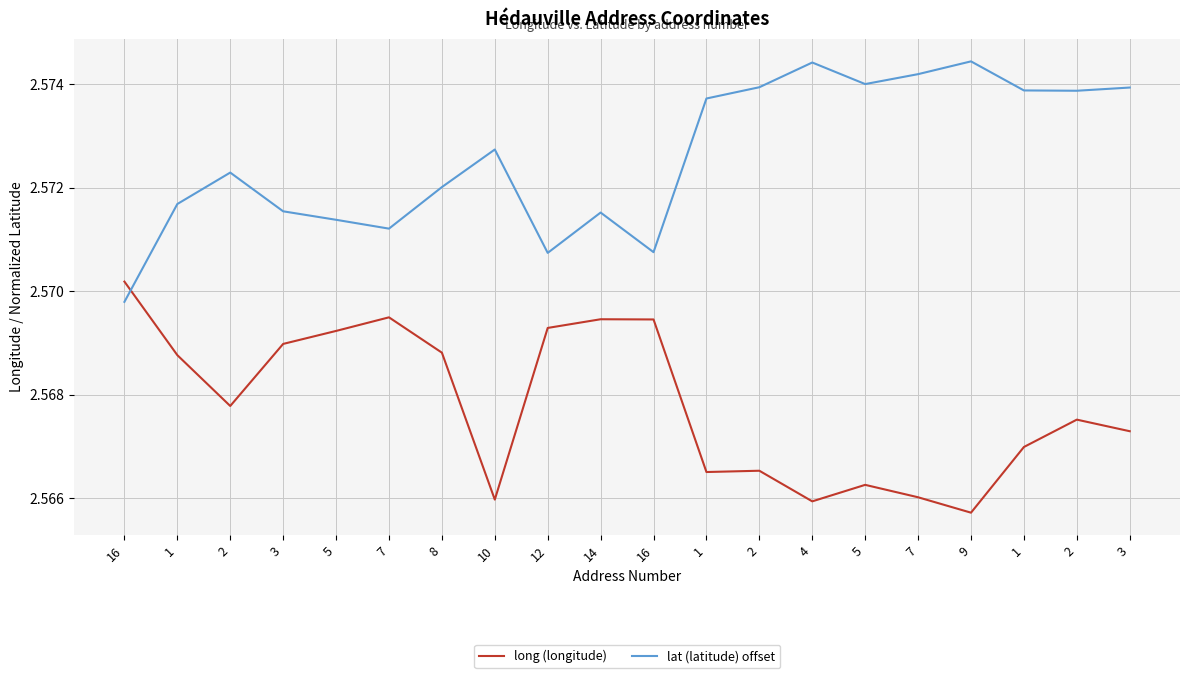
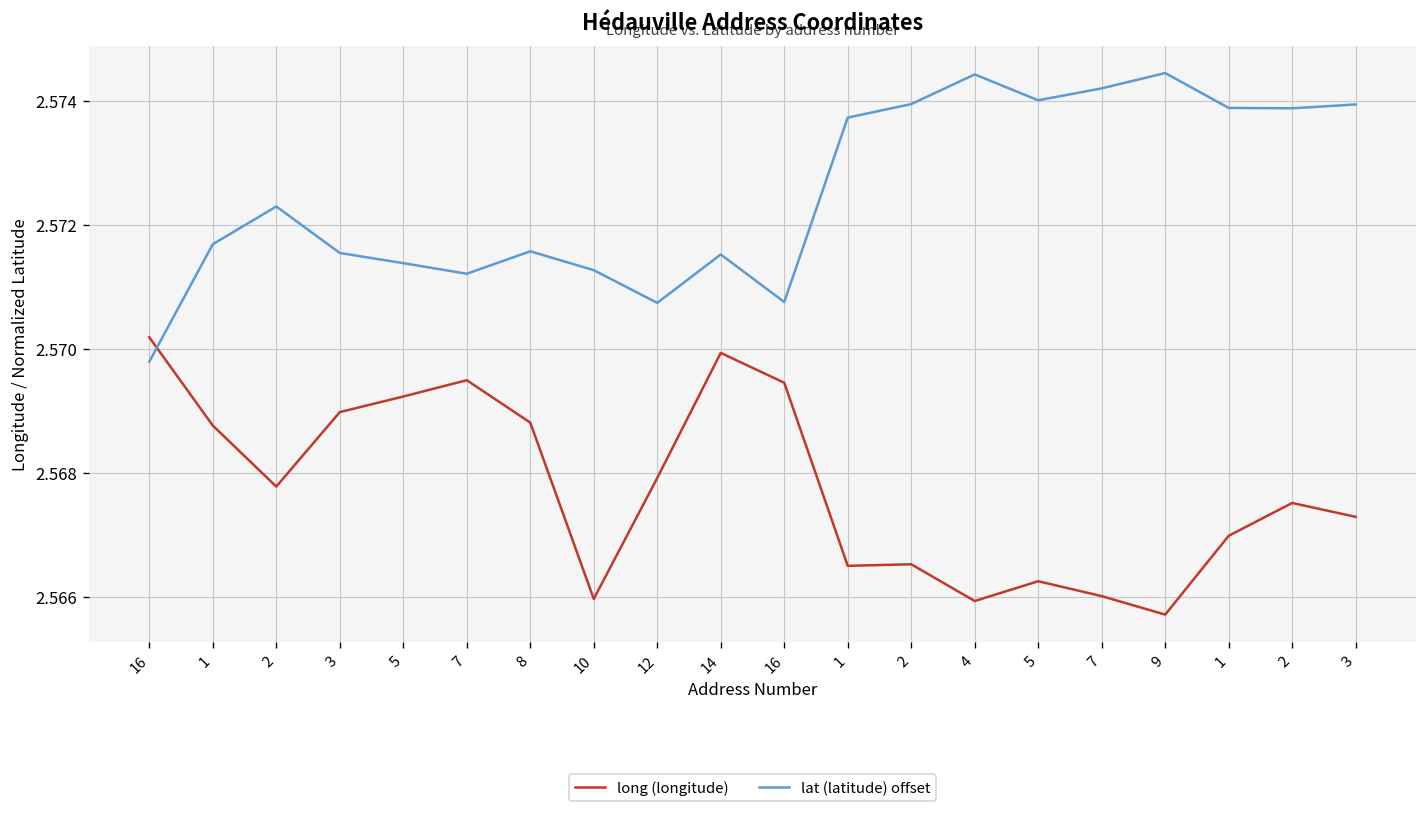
lat (latitude) offset, 8: 2.5720 -> 2.5716
lat (latitude) offset, 10: 2.5727 -> 2.5713
long (longitude), 12: 2.5693 -> 2.5679
long (longitude), 14: 2.5695 -> 2.5699
